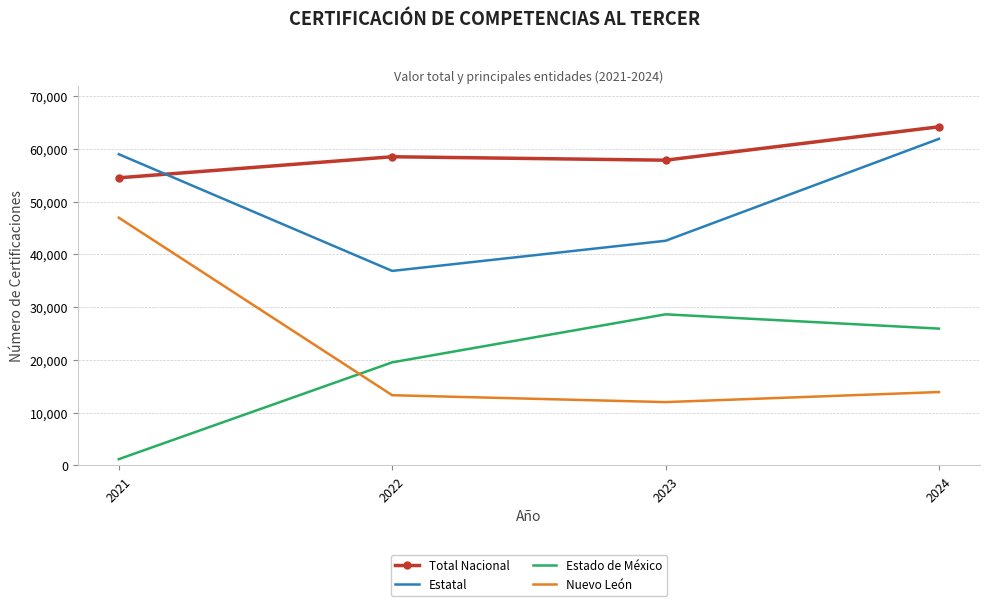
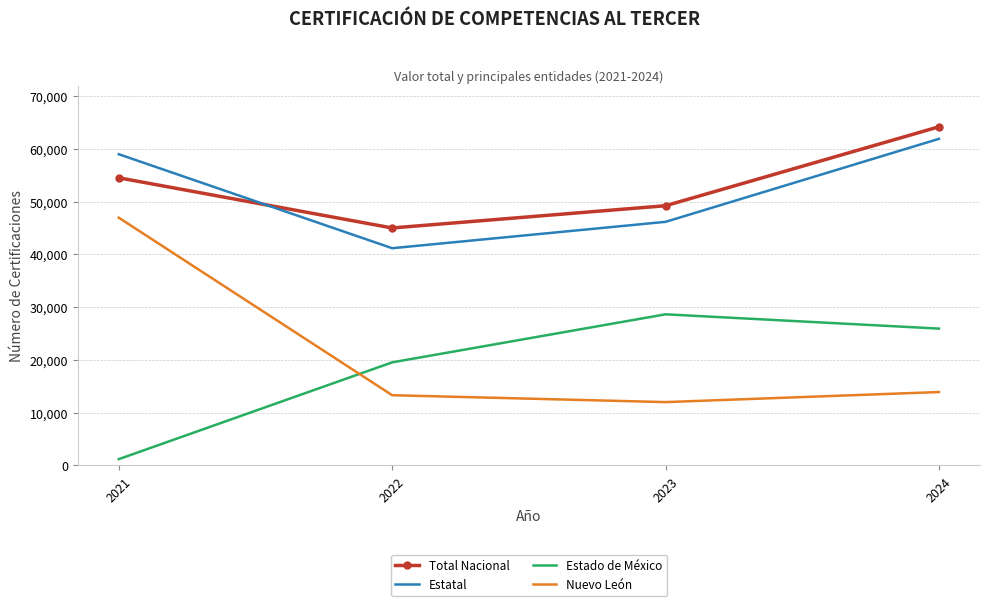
Total Nacional, 2022: 59,000 -> 45,000
Estatal, 2022: 37,000 -> 41,000
Total Nacional, 2023: 58,000 -> 49,000
Estatal, 2023: 43,000 -> 46,000
